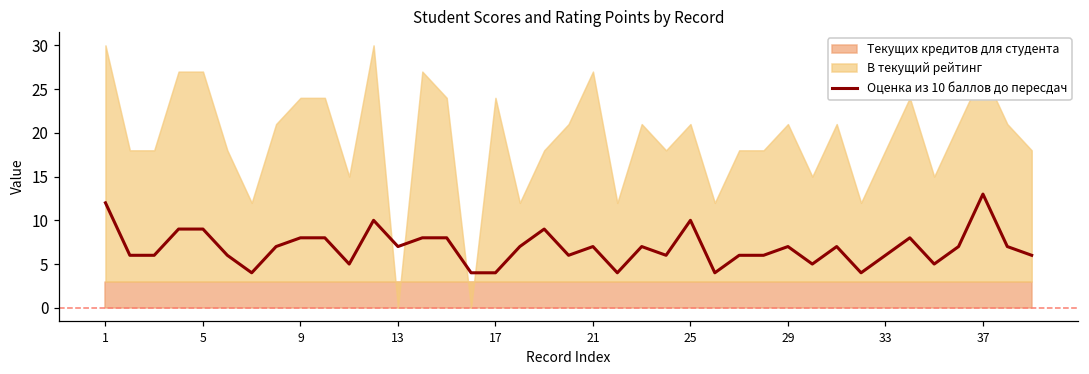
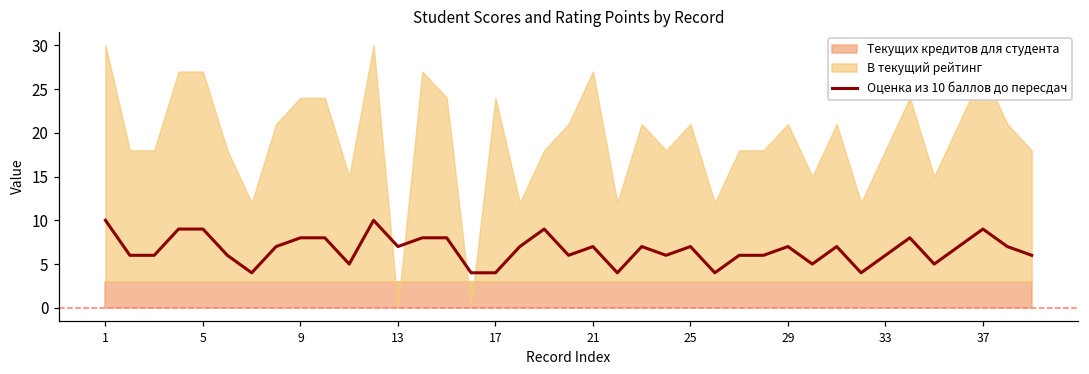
Оценка из 10 баллов до пересдач, 1: 12 -> 10
Оценка из 10 баллов до пересдач, 25: 10 -> 7
Оценка из 10 баллов до пересдач, 37: 13 -> 9
